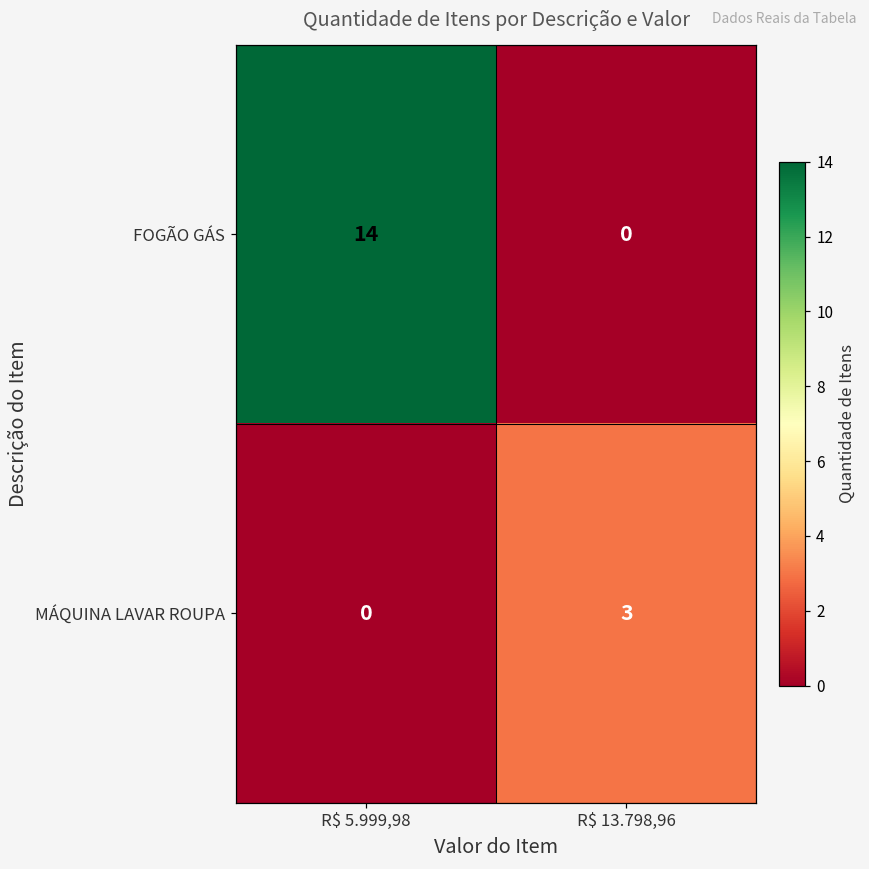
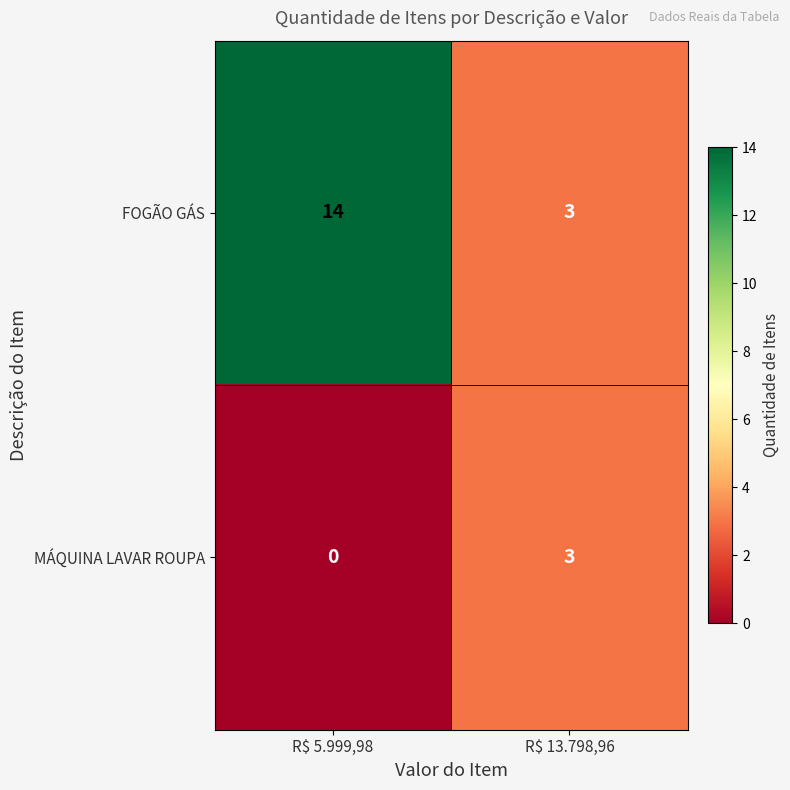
FOGÃO GÁS, R$ 13.798,96: 0 -> 3
